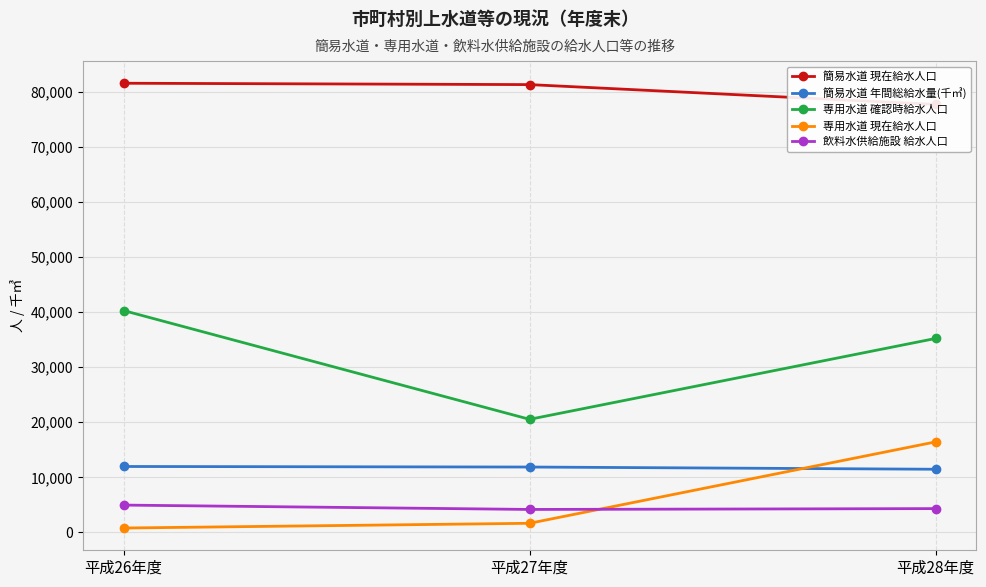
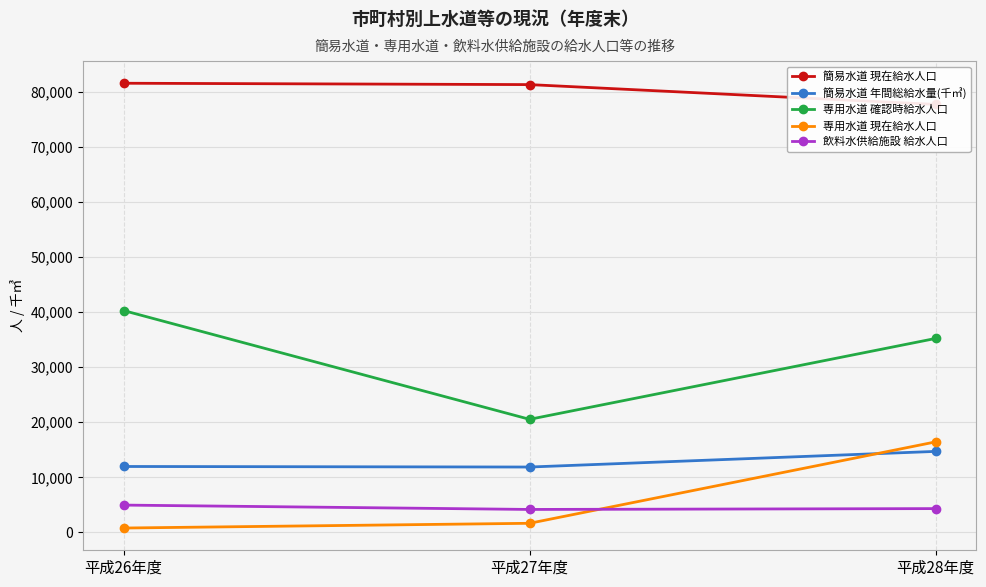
簡易水道 年間総給水量(千㎥), 平成28年度: 11,000 -> 15,000
